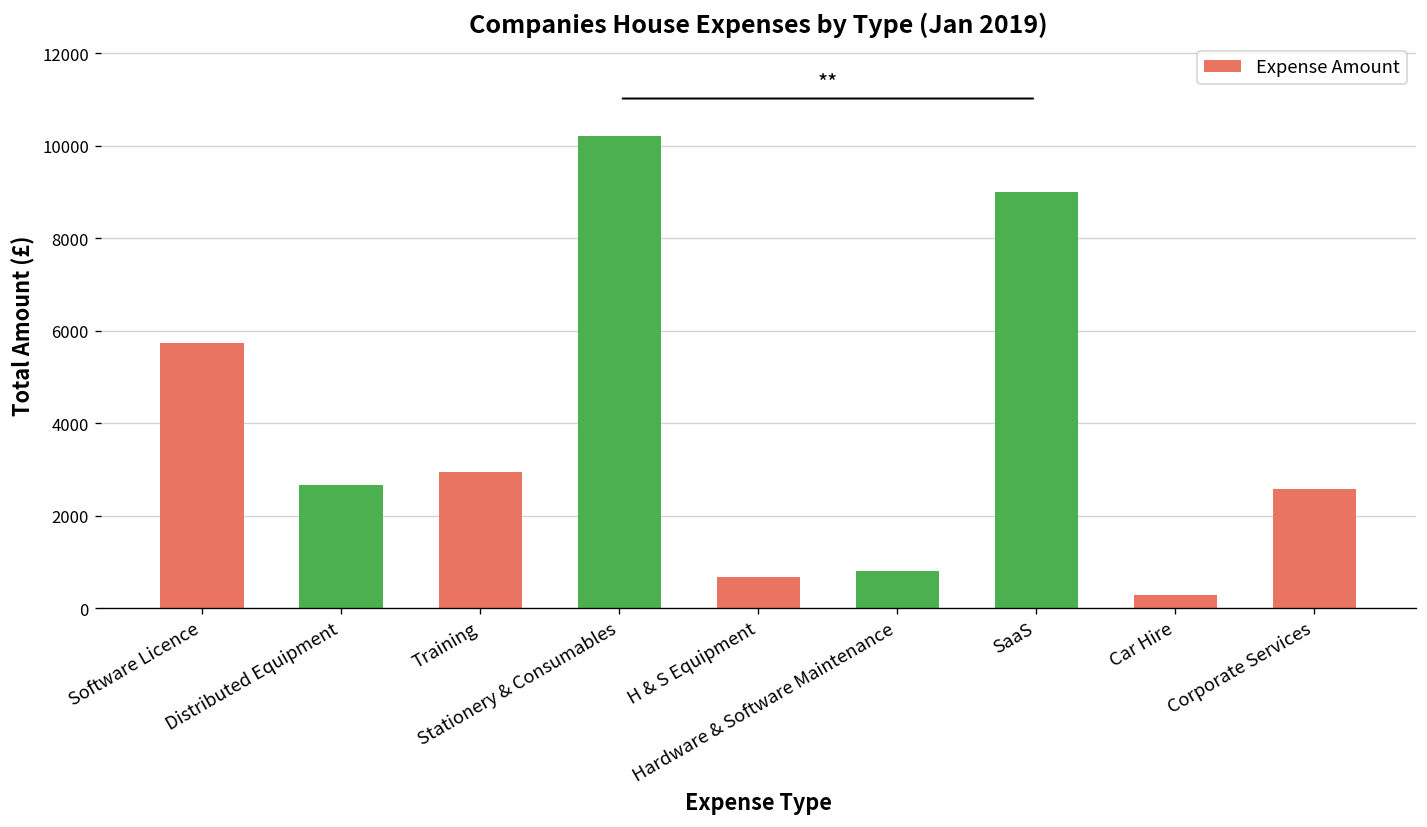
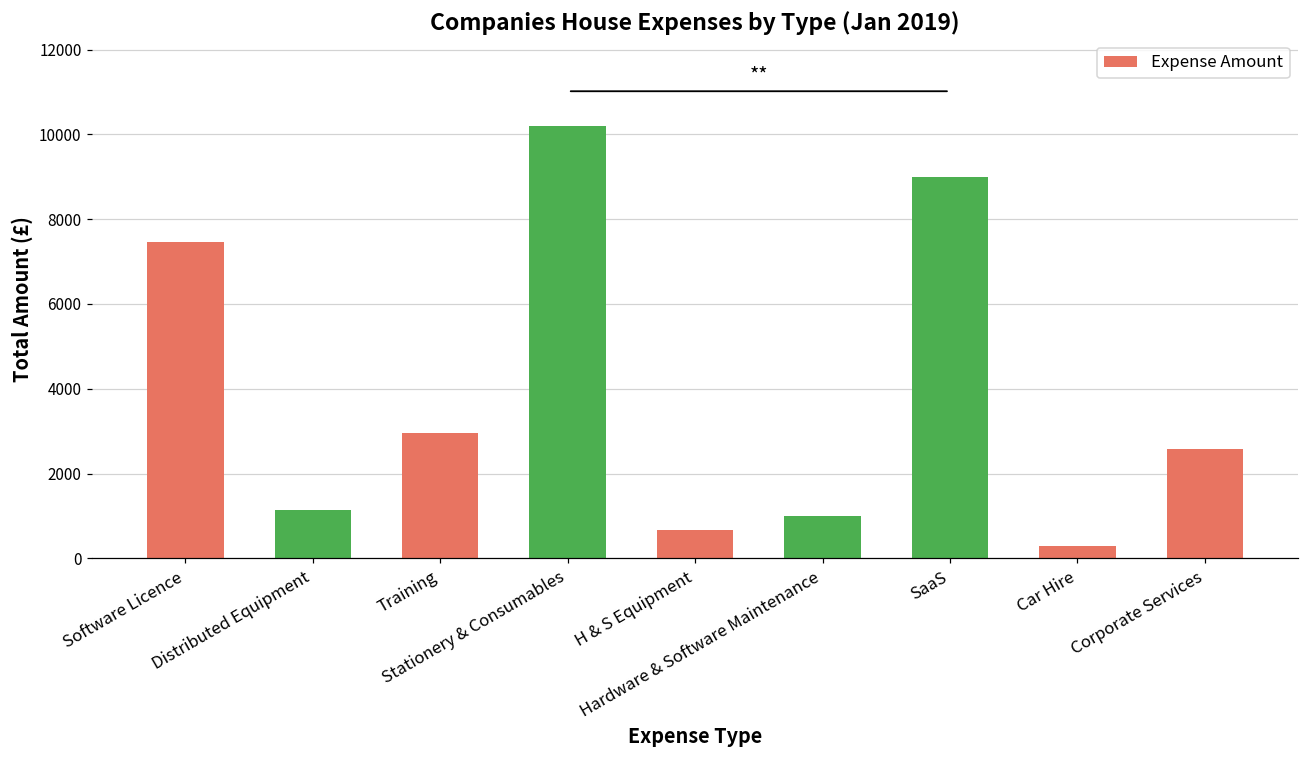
Software Licence: 5700 -> 7500
Distributed Equipment: 2700 -> 1200
Hardware & Software Maintenance: 800 -> 1000
